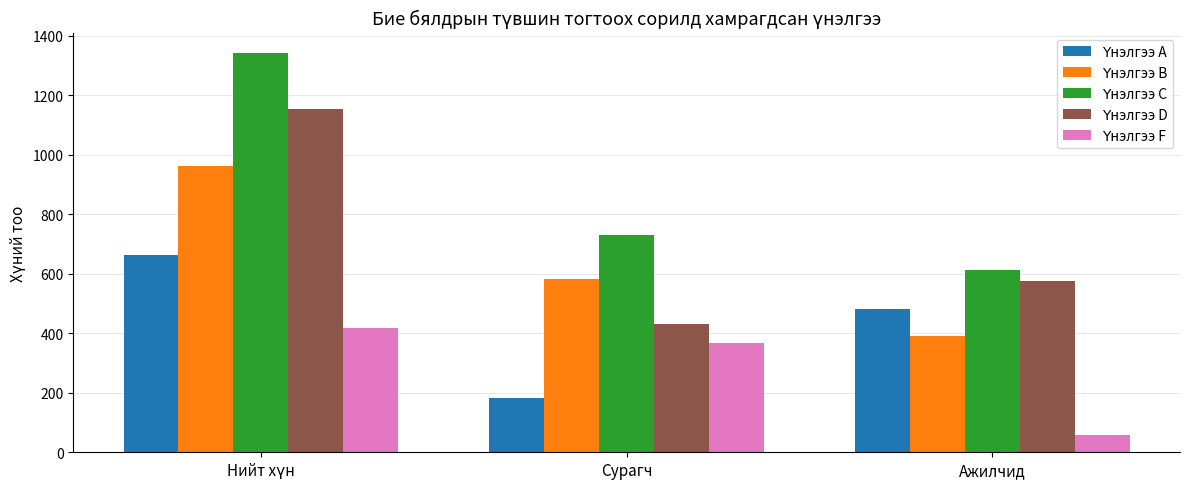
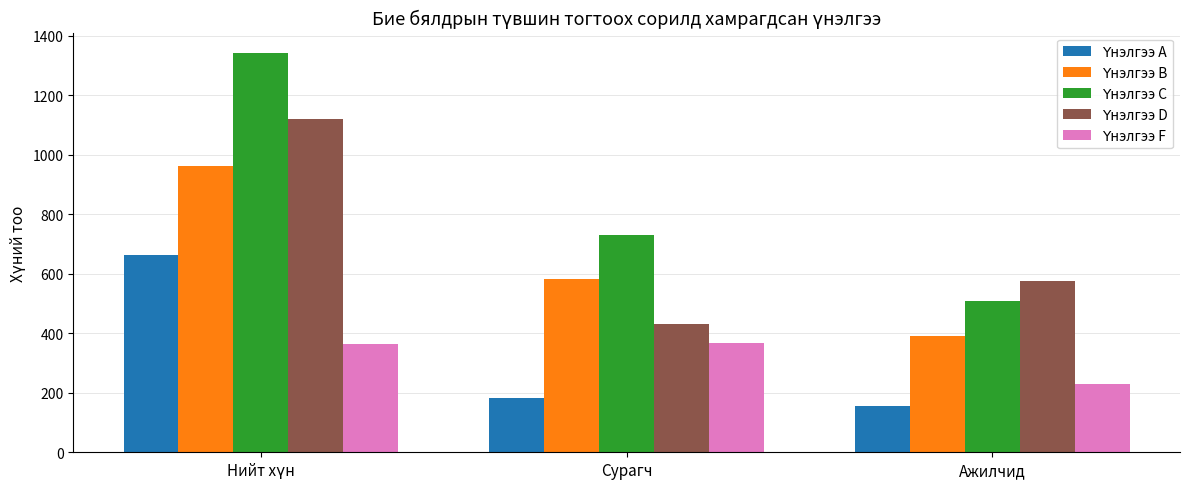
Үнэлгээ D, Нийт хүн: 1150 -> 1120
Үнэлгээ F, Нийт хүн: 420 -> 360
Үнэлгээ A, Ажилчид: 480 -> 160
Үнэлгээ C, Ажилчид: 610 -> 510
Үнэлгээ F, Ажилчид: 60 -> 230
